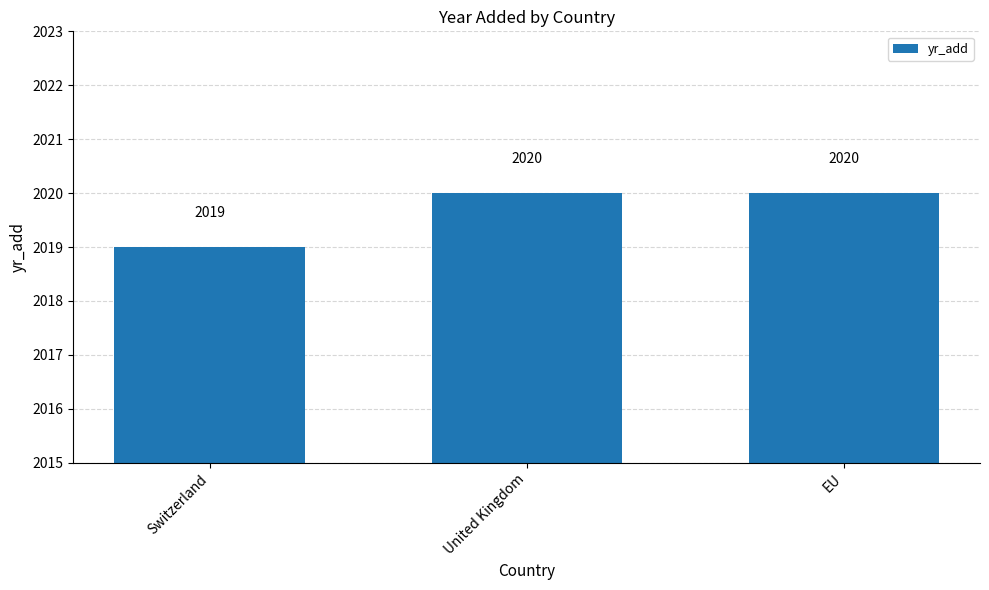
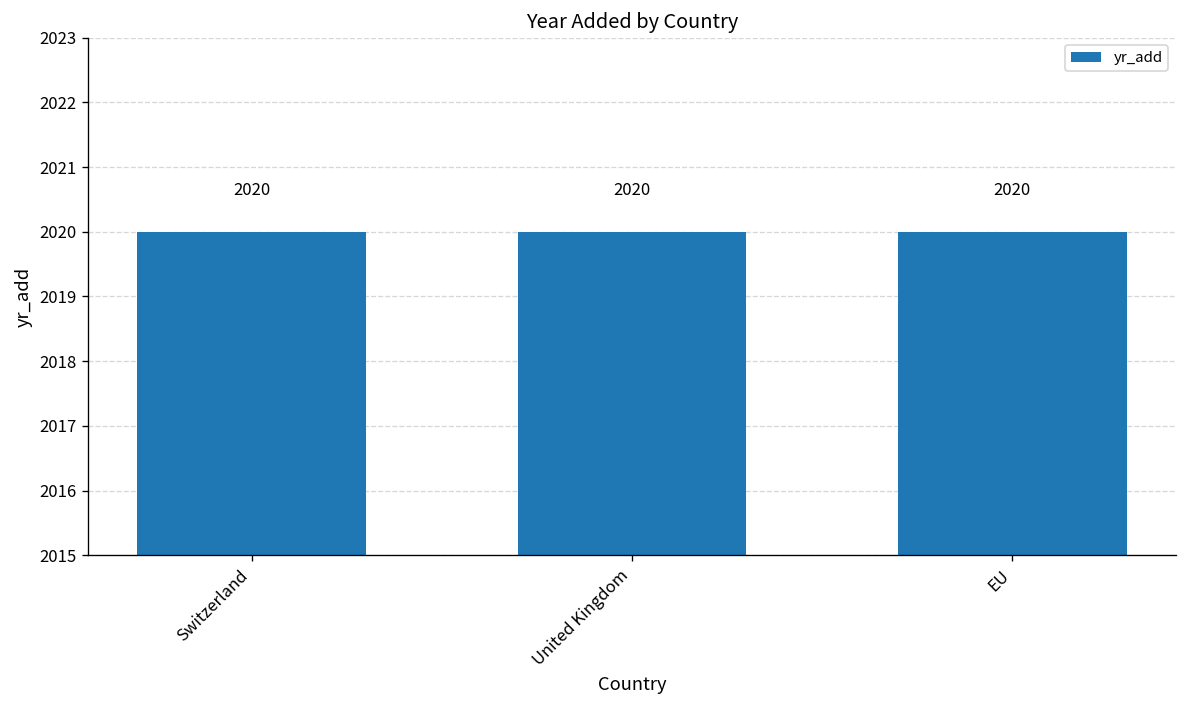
Switzerland: 2019 -> 2020
